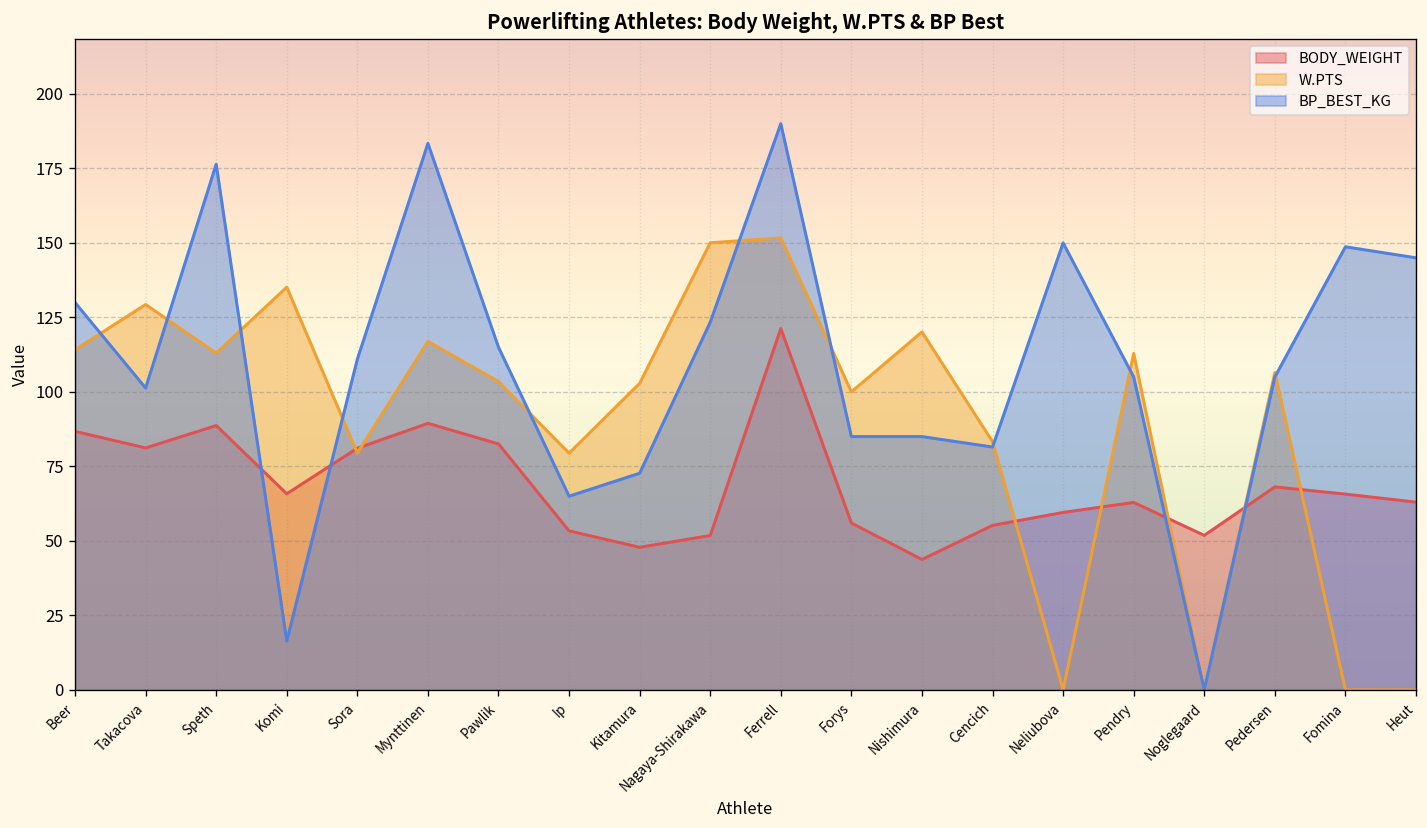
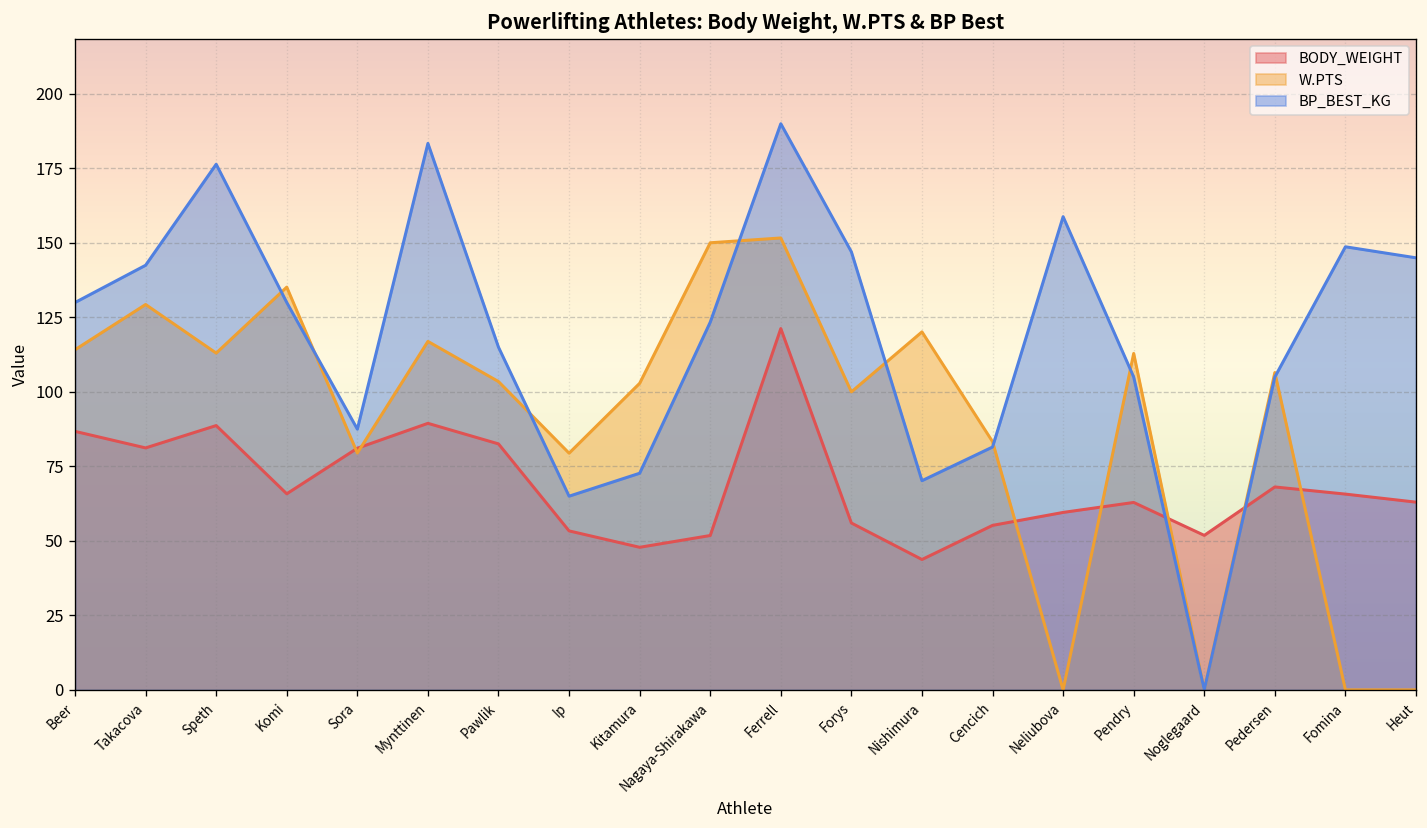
BP_BEST_KG, Takacova: 101 -> 143
BP_BEST_KG, Komi: 16 -> 130
BP_BEST_KG, Sora: 111 -> 88
BP_BEST_KG, Forys: 85 -> 147
BP_BEST_KG, Nishimura: 85 -> 70
BP_BEST_KG, Neliubova: 150 -> 159
